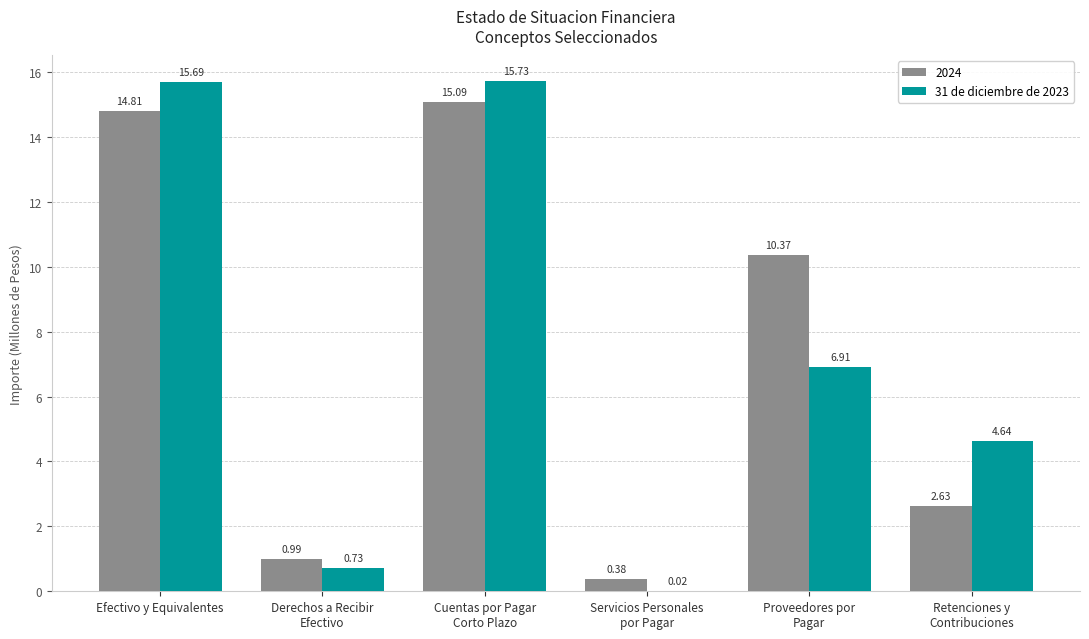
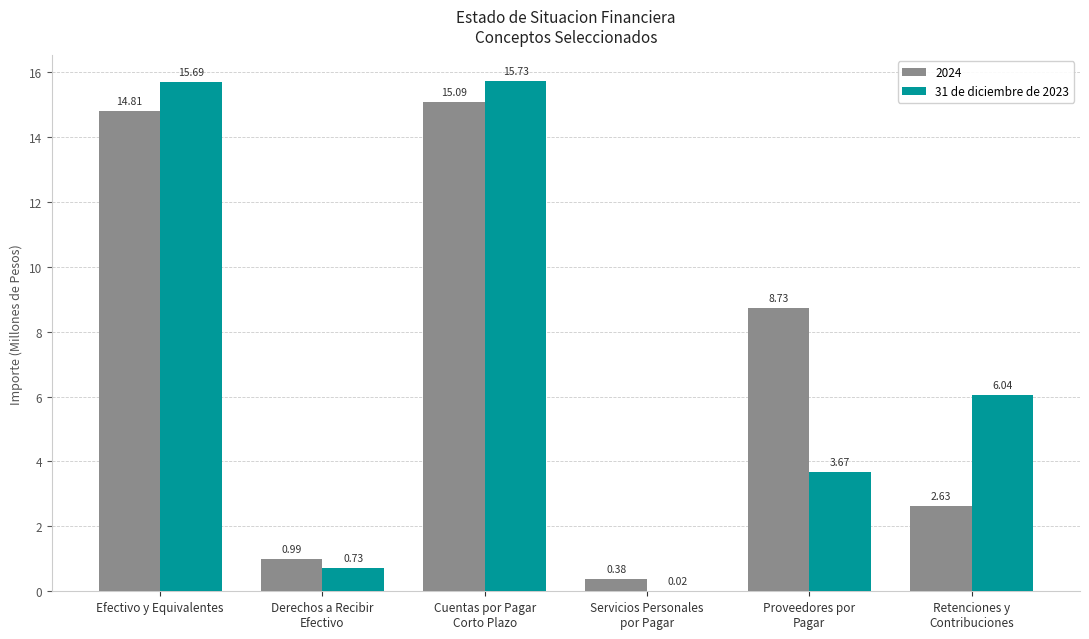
2024, Proveedores por Pagar: 10.37 -> 8.73
31 de diciembre de 2023, Proveedores por Pagar: 6.91 -> 3.67
31 de diciembre de 2023, Retenciones y Contribuciones: 4.64 -> 6.04
